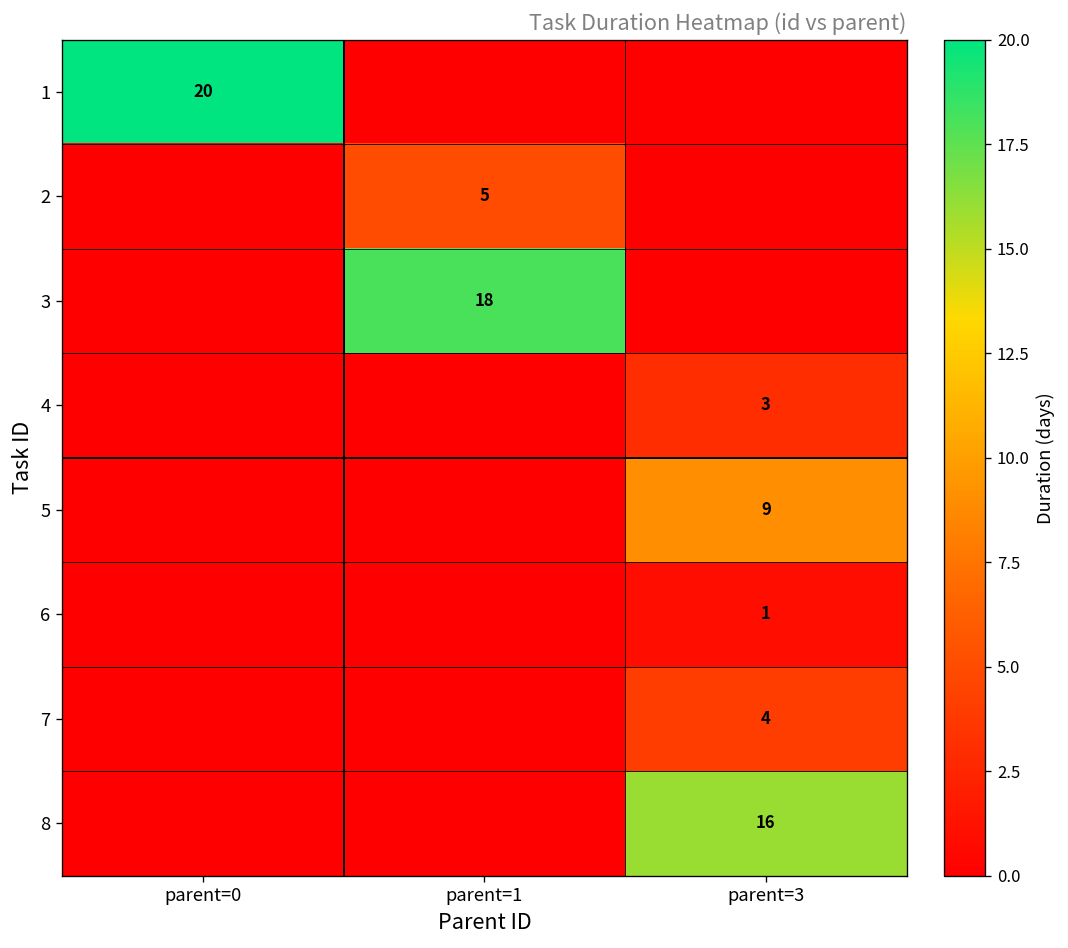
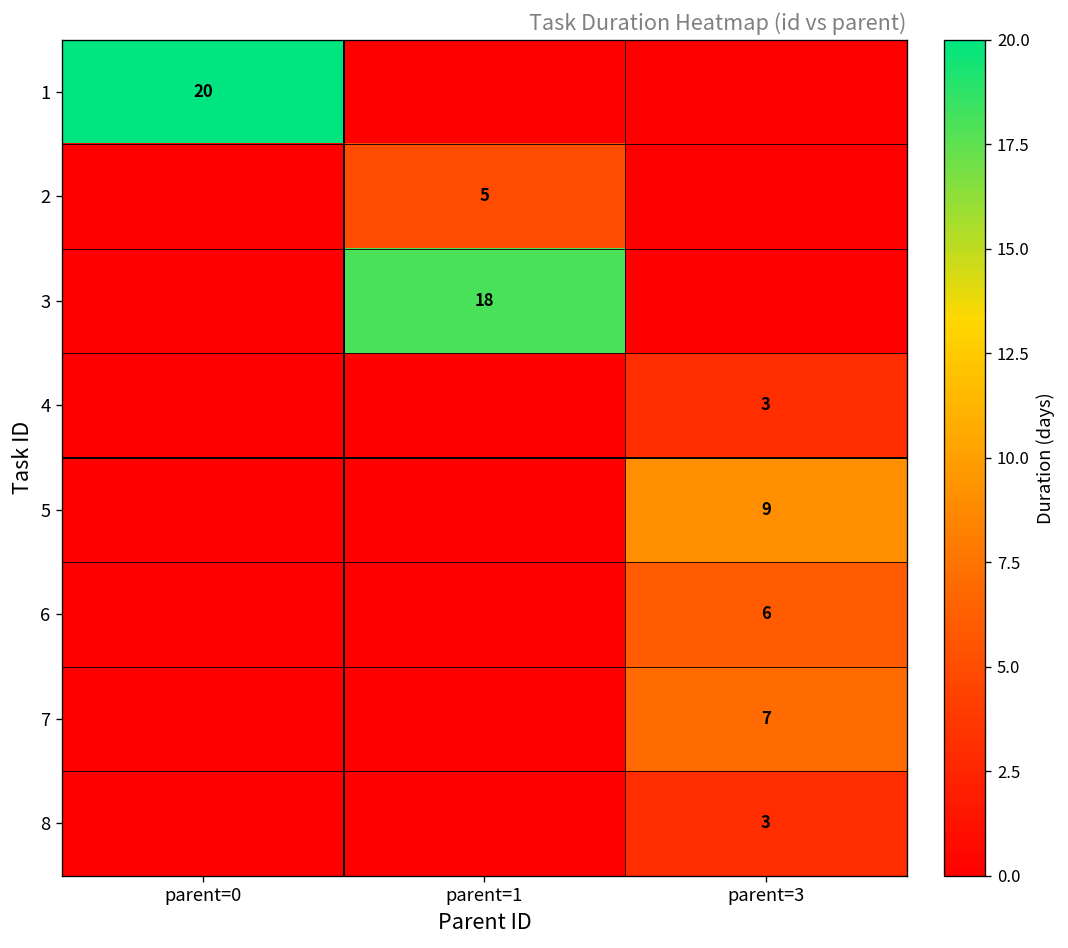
6, parent=3: 1 -> 6
7, parent=3: 4 -> 7
8, parent=3: 16 -> 3
